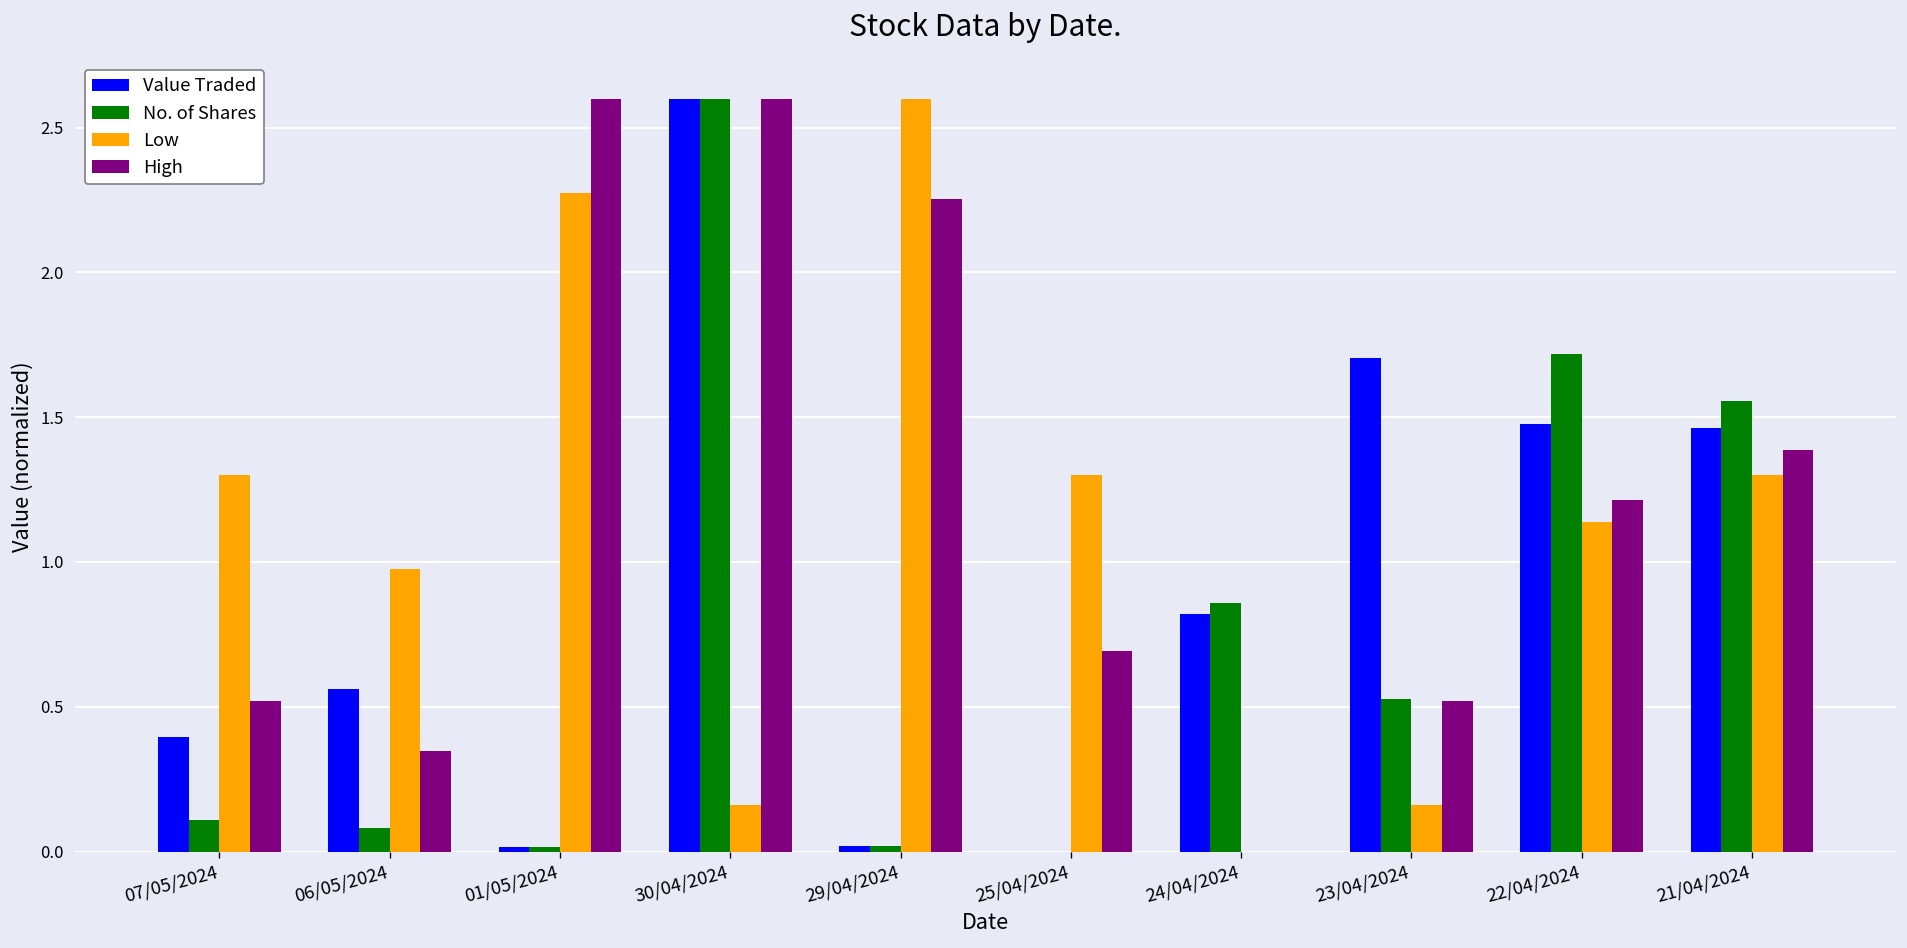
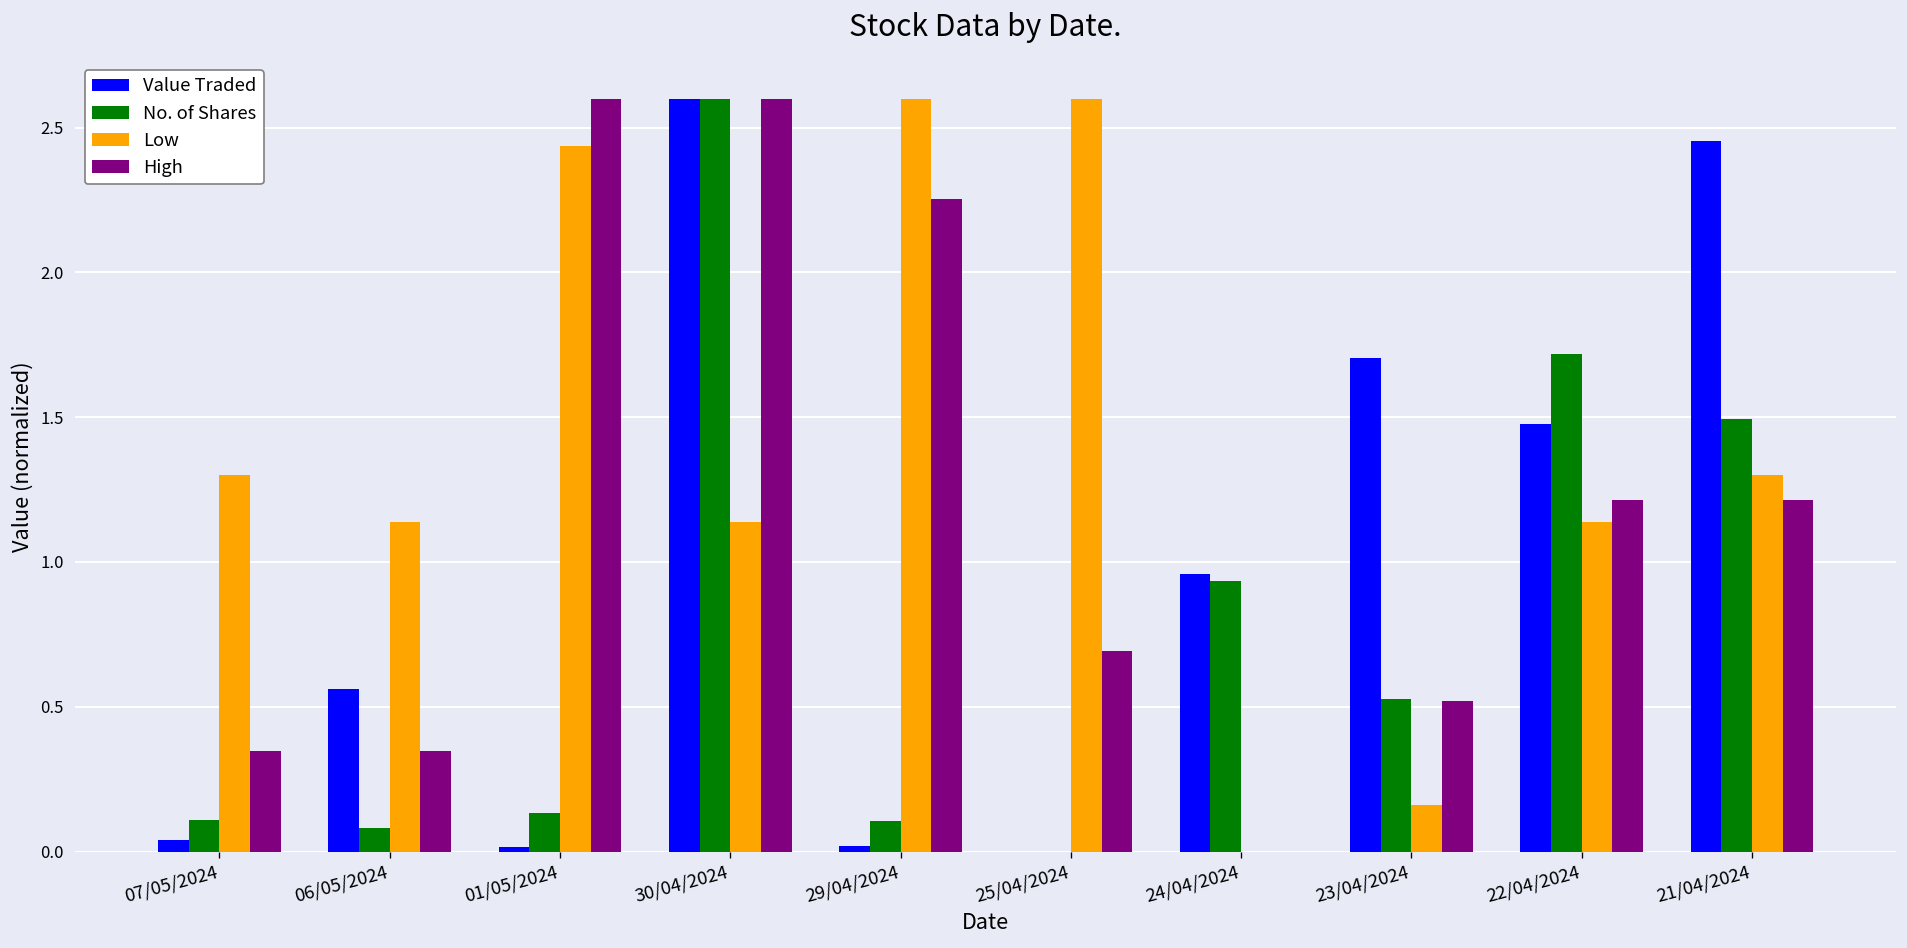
Value Traded, 07/05/2024: 0.40 -> 0.04
High, 07/05/2024: 0.52 -> 0.35
Low, 06/05/2024: 0.98 -> 1.14
No. of Shares, 01/05/2024: 0.02 -> 0.13
Low, 01/05/2024: 2.28 -> 2.44
Low, 30/04/2024: 0.16 -> 1.14
No. of Shares, 29/04/2024: 0.02 -> 0.10
Low, 25/04/2024: 1.30 -> 2.60
Value Traded, 24/04/2024: 0.82 -> 0.96
No. of Shares, 24/04/2024: 0.86 -> 0.93
Value Traded, 21/04/2024: 1.46 -> 2.45
No. of Shares, 21/04/2024: 1.55 -> 1.49
High, 21/04/2024: 1.39 -> 1.21
